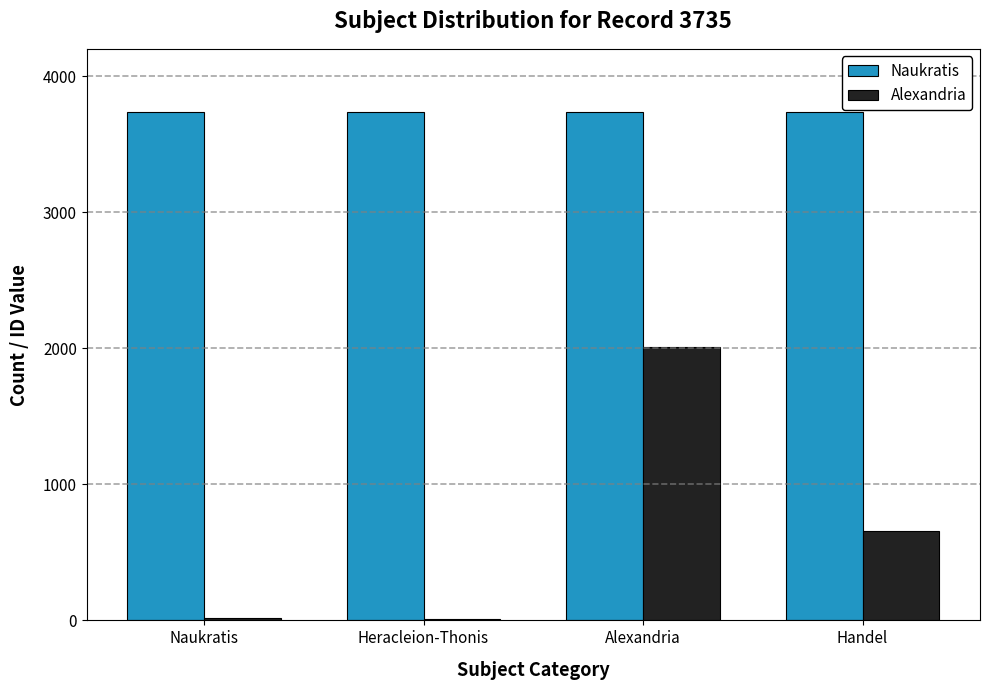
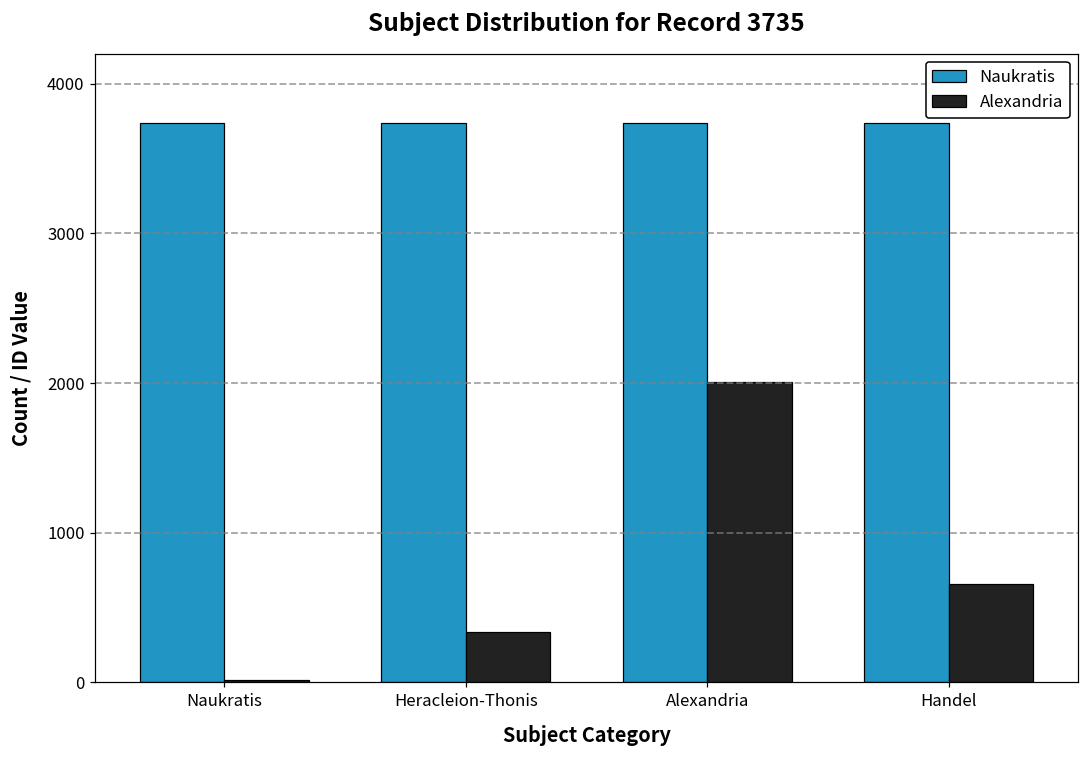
Alexandria, Heracleion-Thonis: 10 -> 330
